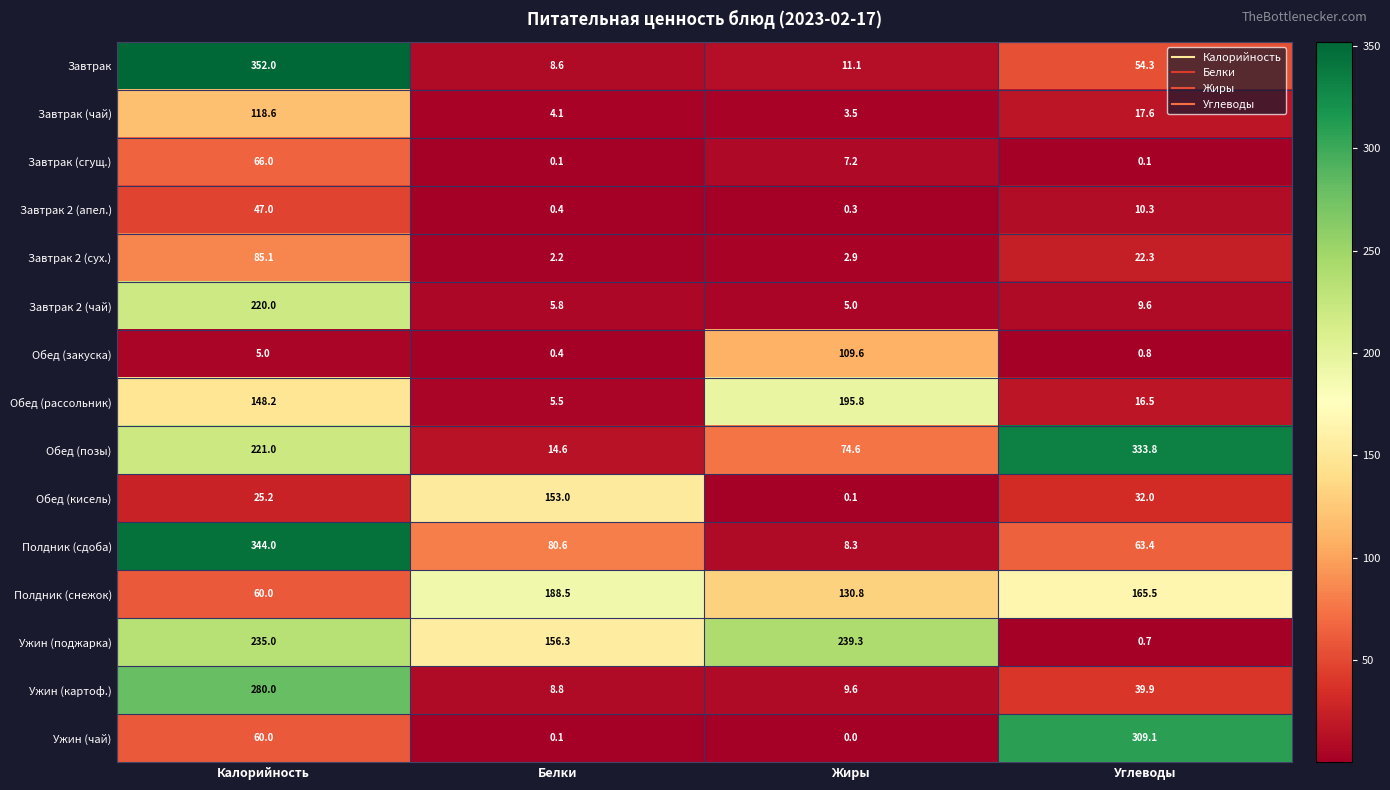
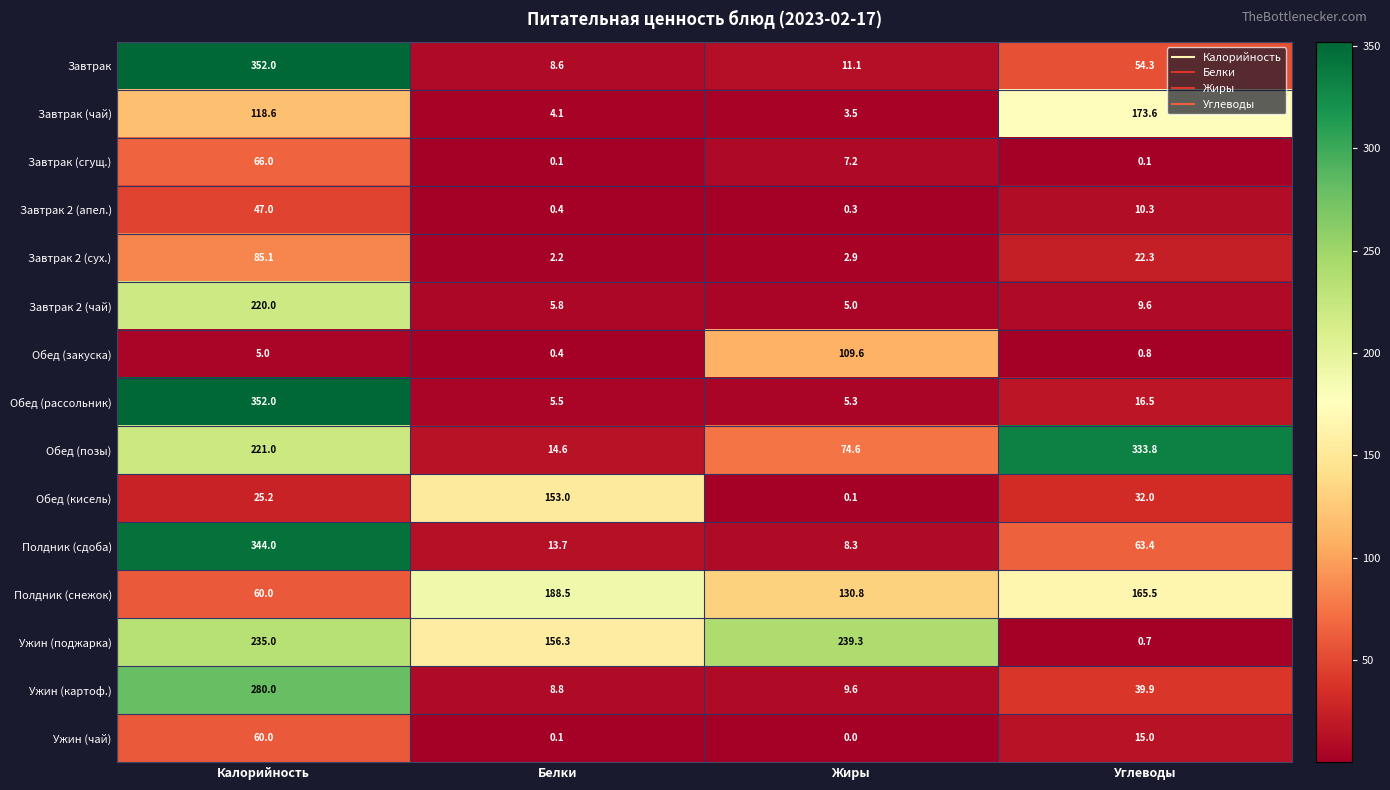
Завтрак (чай), Углеводы: 17.6 -> 173.6
Обед (рассольник), Калорийность: 148.2 -> 352.0
Обед (рассольник), Жиры: 195.8 -> 5.3
Полдник (сдоба), Белки: 80.6 -> 13.7
Ужин (чай), Углеводы: 309.1 -> 15.0
